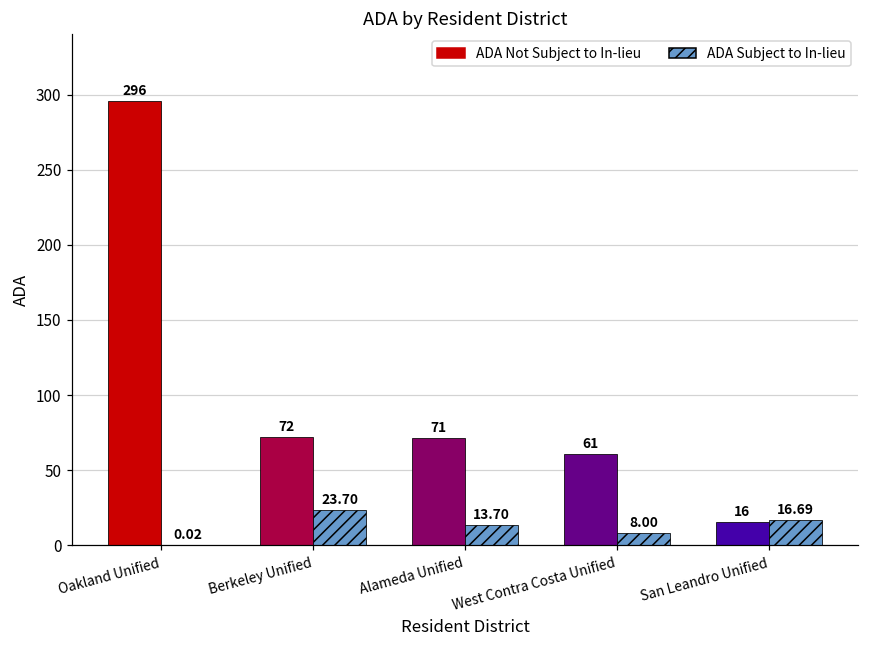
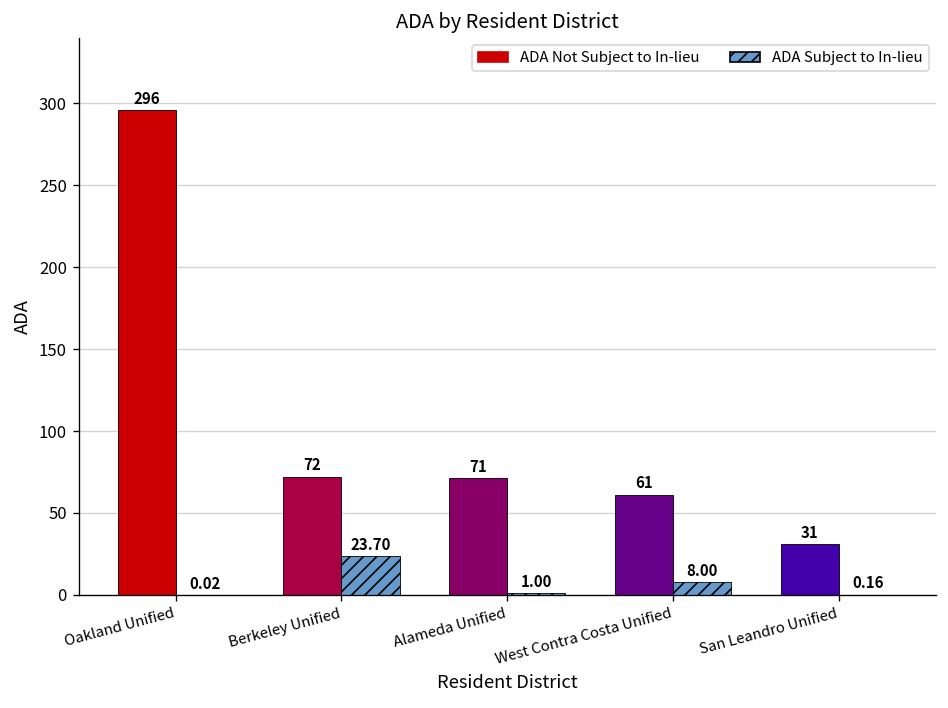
ADA Subject to In-lieu, Alameda Unified: 13.70 -> 1.00
ADA Not Subject to In-lieu, San Leandro Unified: 16 -> 31
ADA Subject to In-lieu, San Leandro Unified: 16.69 -> 0.16
